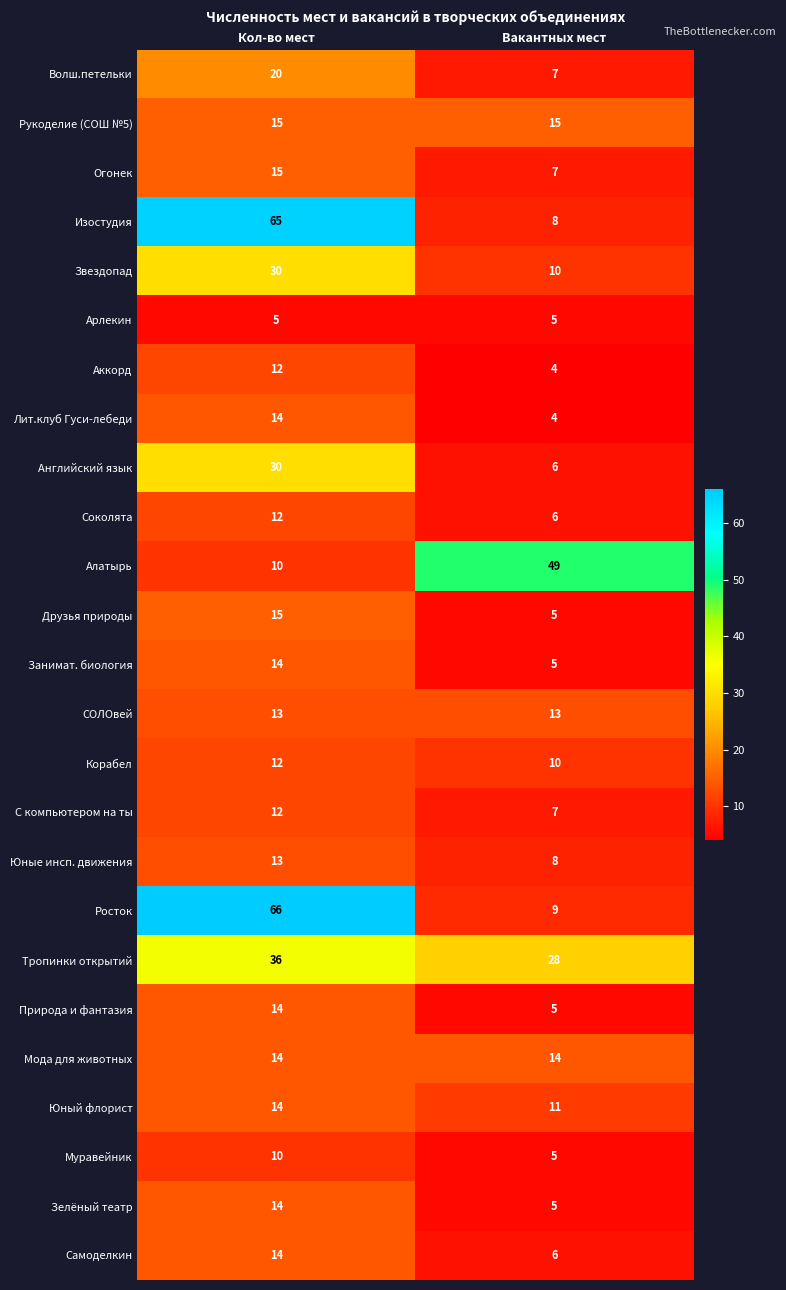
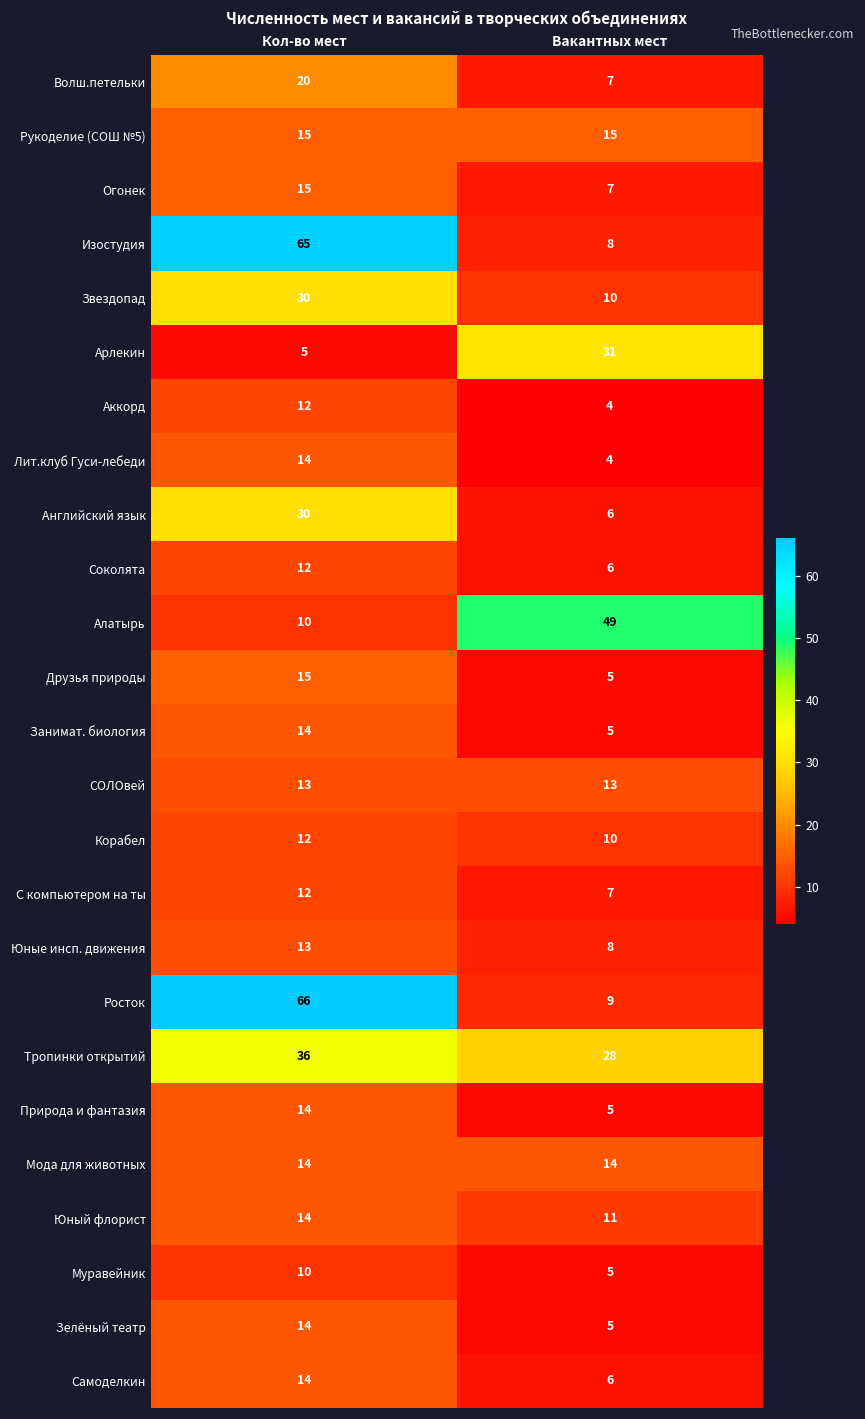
Арлекин, Вакантных мест: 5 -> 31
